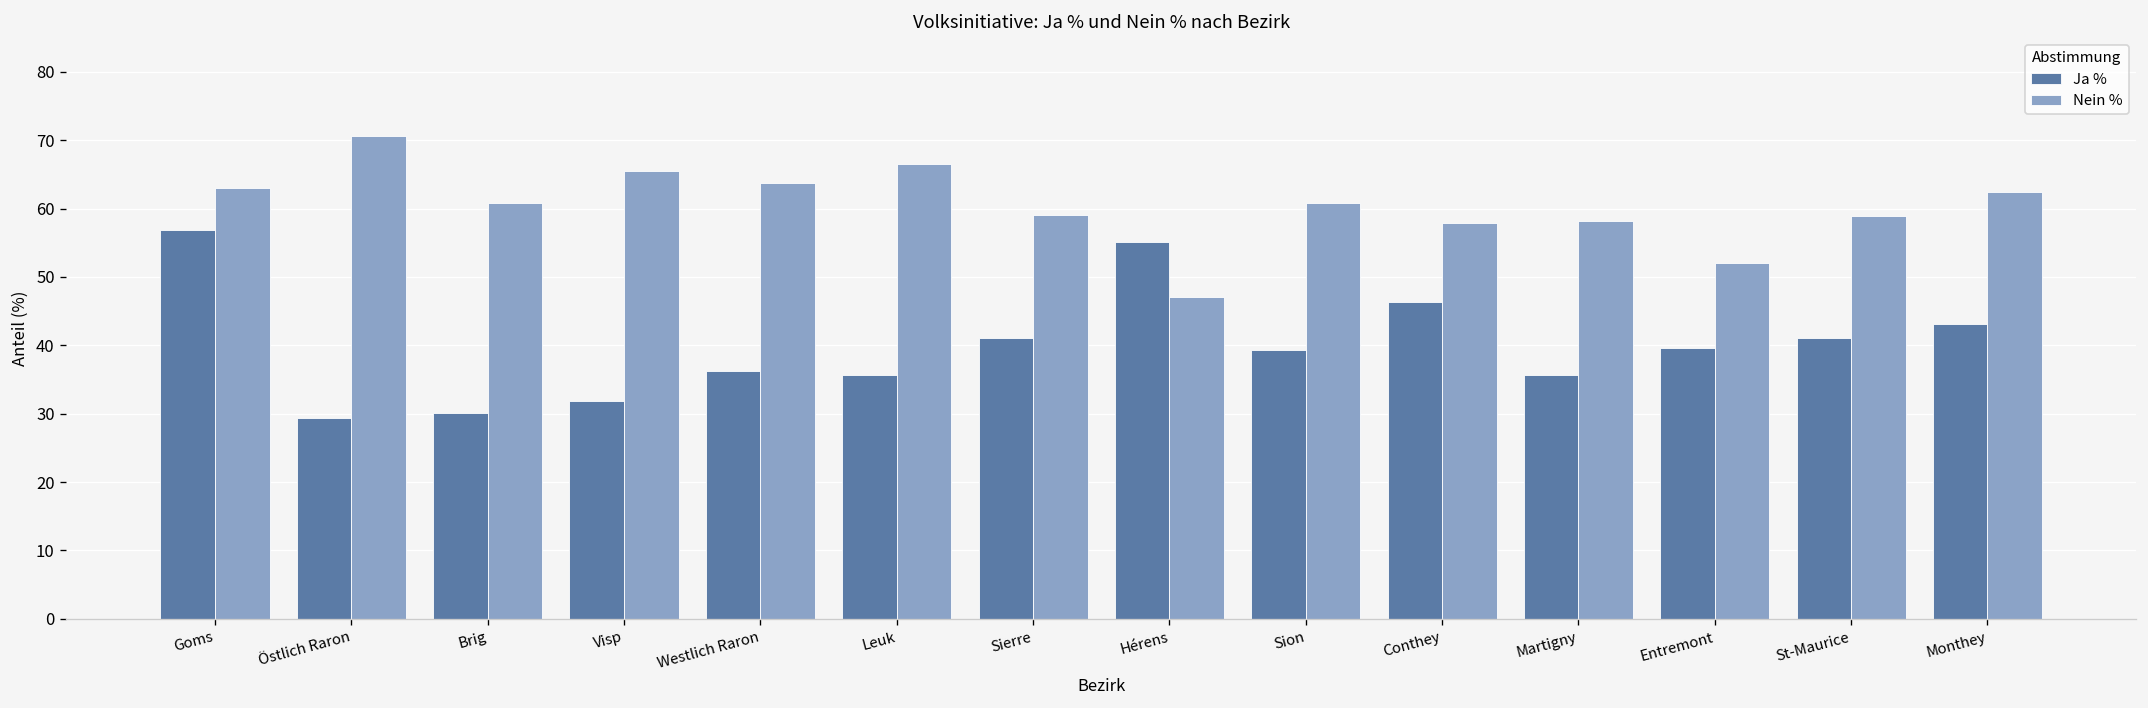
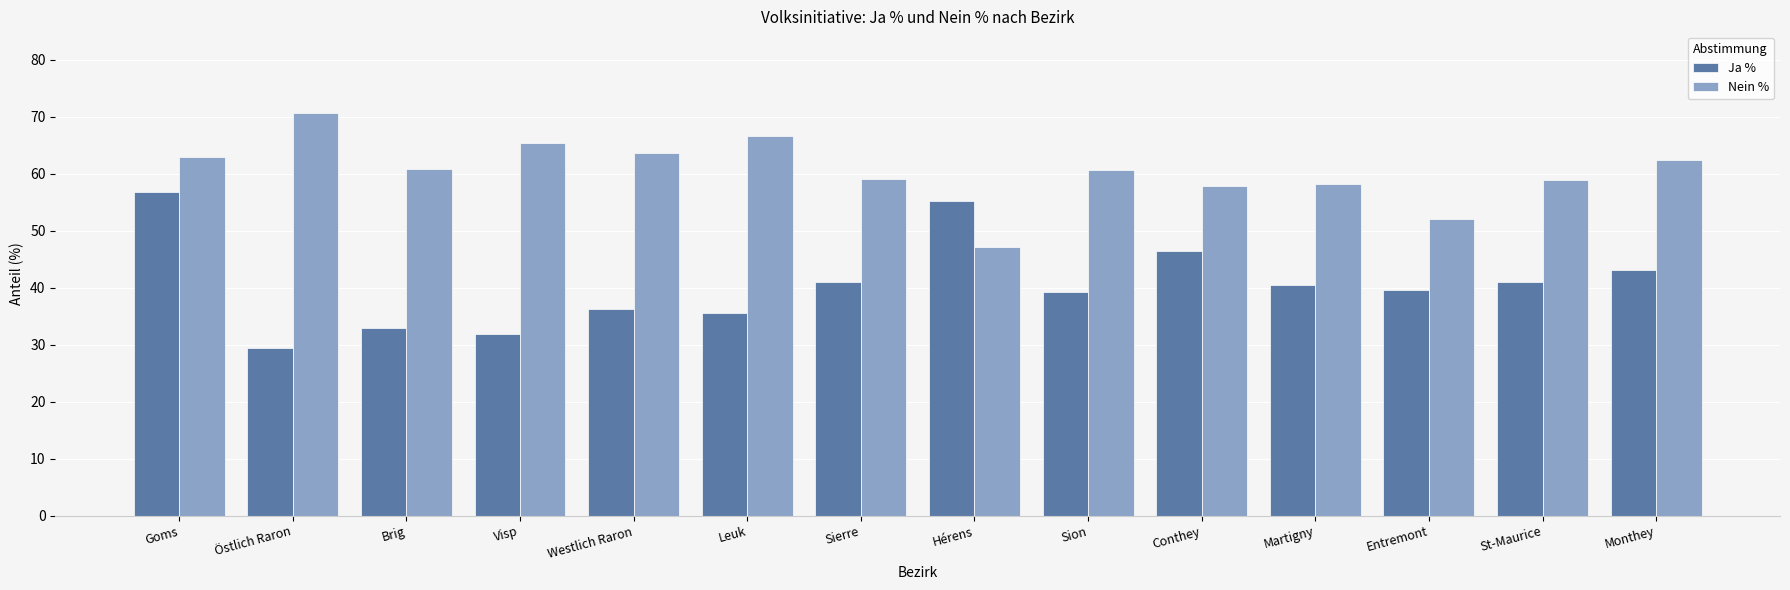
Ja %, Brig: 30 -> 33
Ja %, Martigny: 36 -> 40
